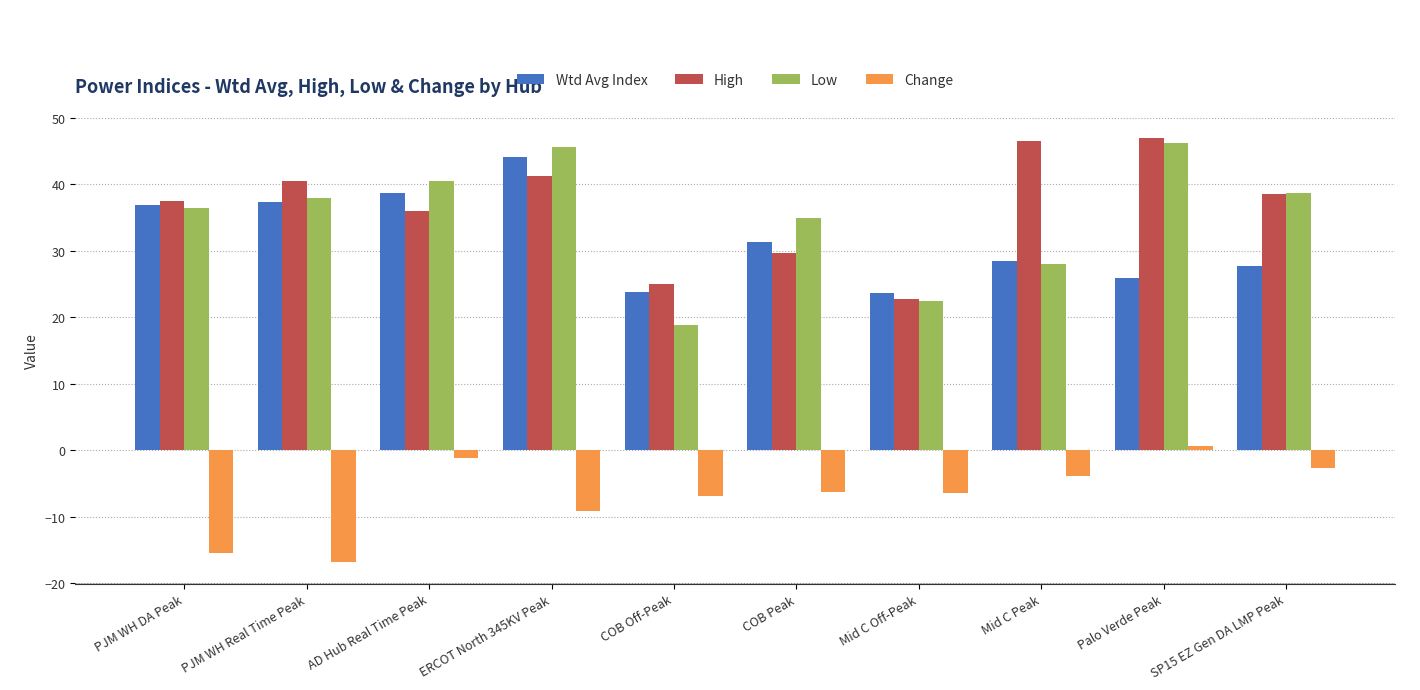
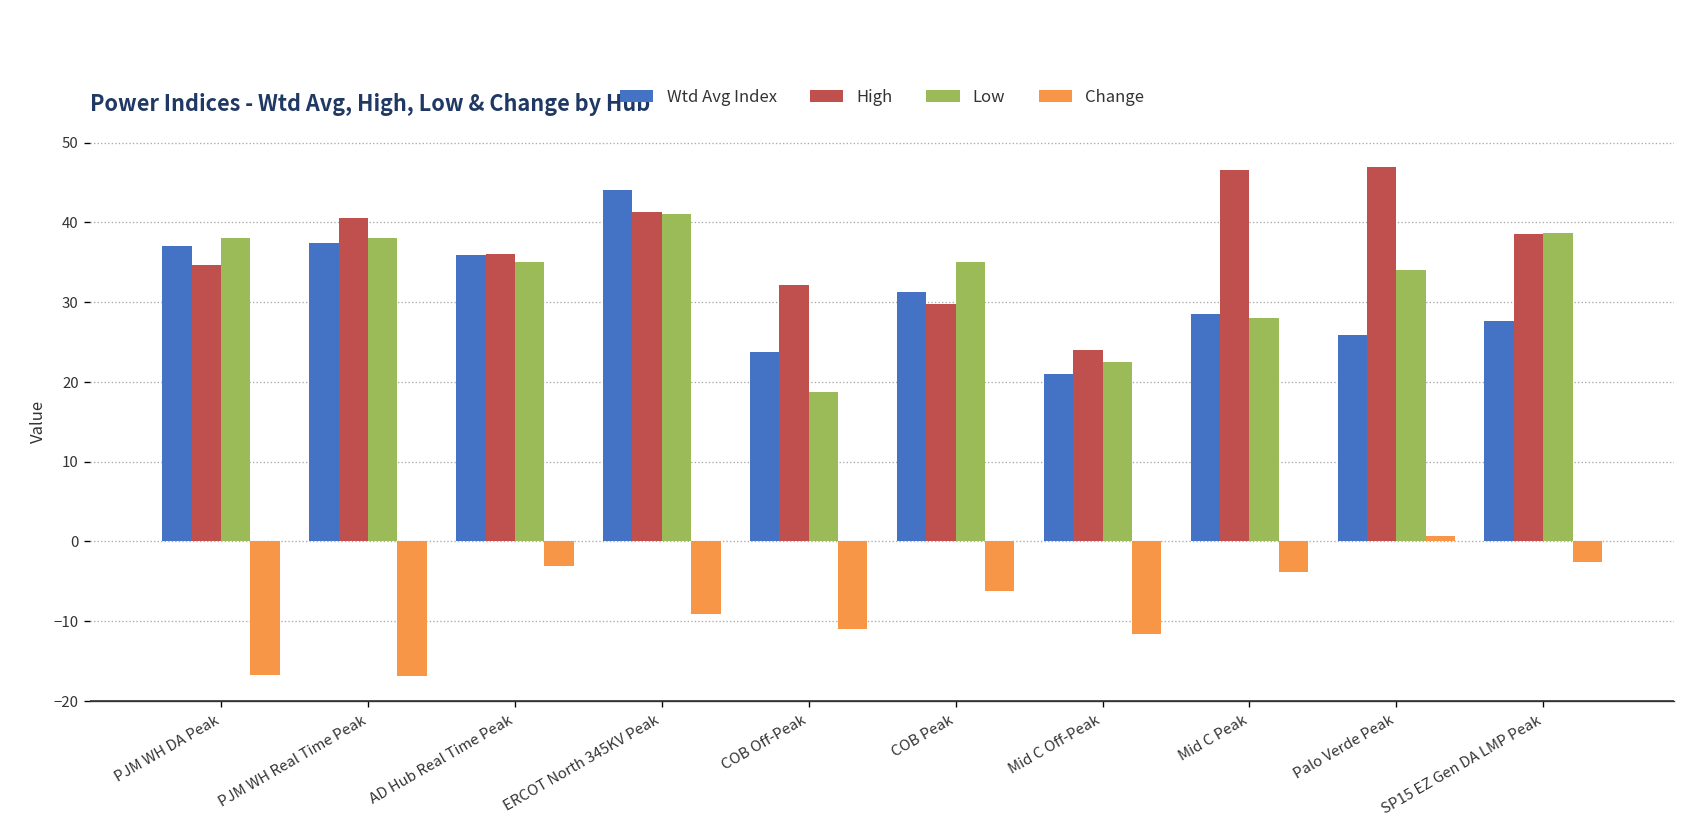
High, PJM WH DA Peak: 38 -> 35
Low, PJM WH DA Peak: 37 -> 38
Change, PJM WH DA Peak: -15 -> -17
Wtd Avg Index, AD Hub Real Time Peak: 39 -> 36
Low, AD Hub Real Time Peak: 41 -> 35
Change, AD Hub Real Time Peak: -1 -> -3
Low, ERCOT North 345KV Peak: 46 -> 41
High, COB Off-Peak: 25 -> 32
Change, COB Off-Peak: -7 -> -11
Wtd Avg Index, Mid C Off-Peak: 24 -> 21
High, Mid C Off-Peak: 23 -> 24
Change, Mid C Off-Peak: -6 -> -12
Low, Palo Verde Peak: 46 -> 34
